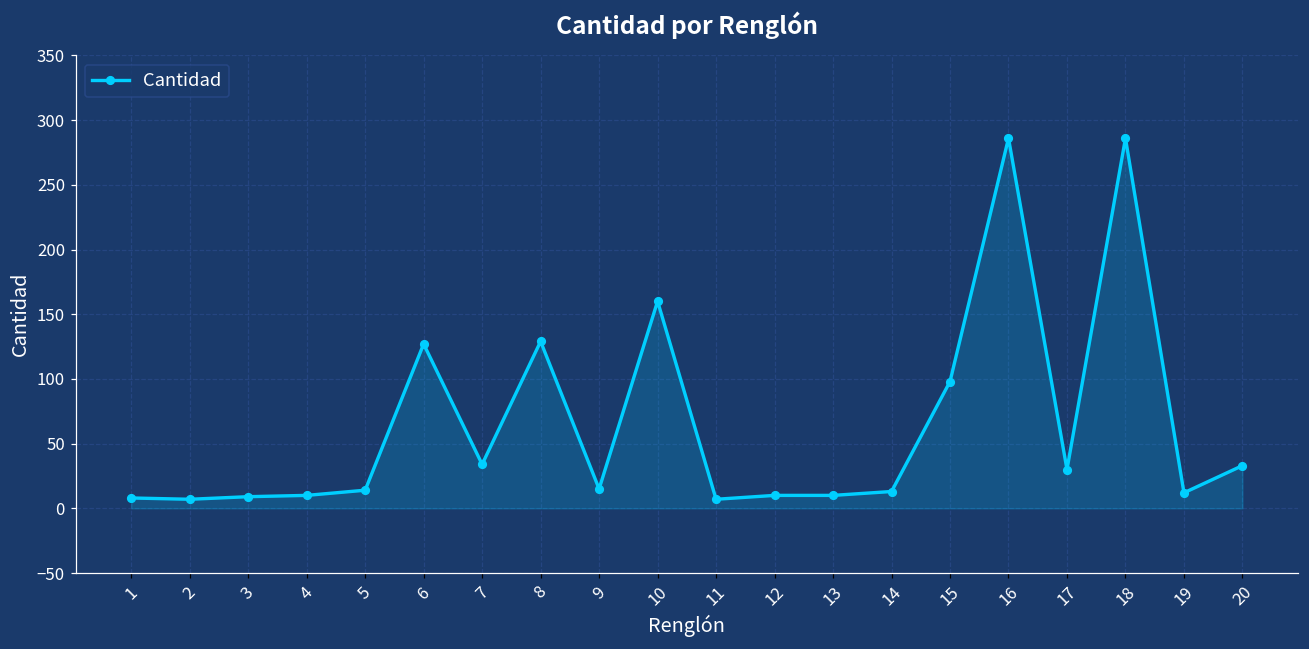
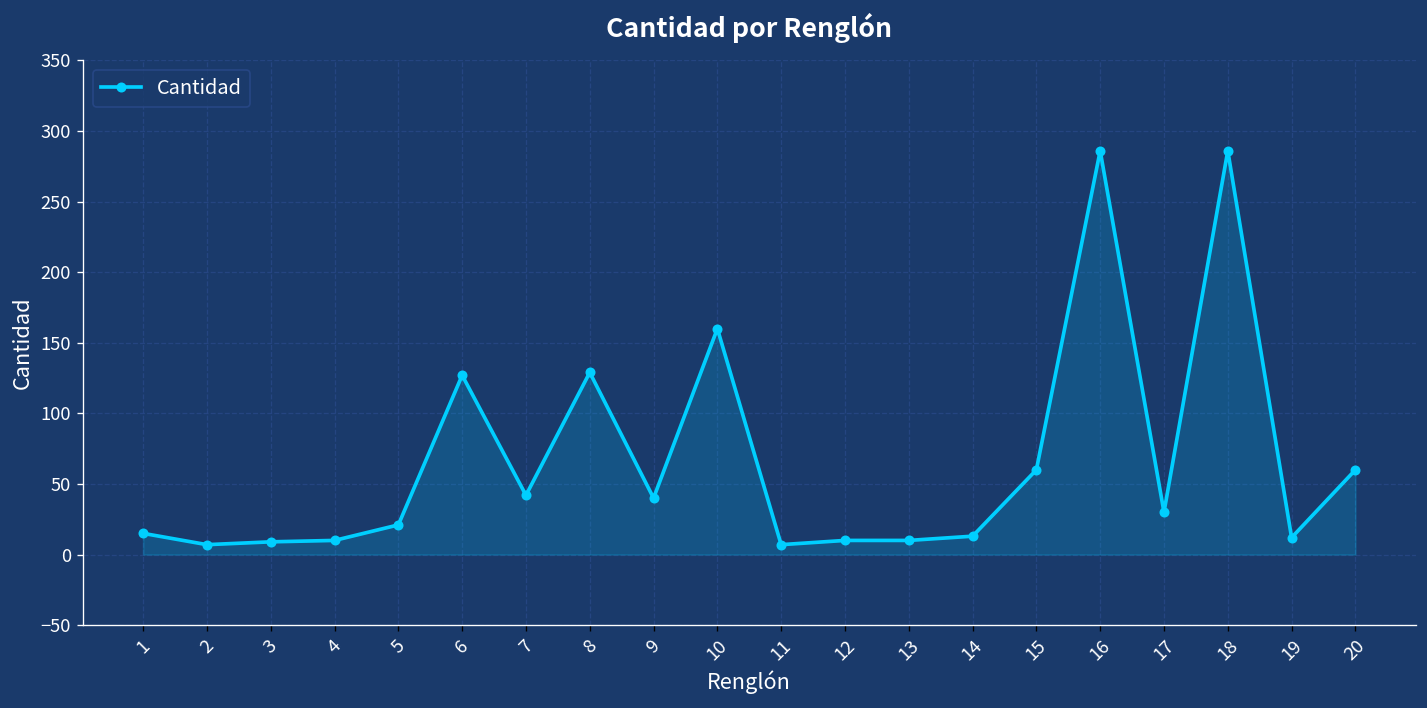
1: 8 -> 15
5: 14 -> 21
7: 34 -> 42
9: 15 -> 40
15: 98 -> 60
20: 33 -> 60
